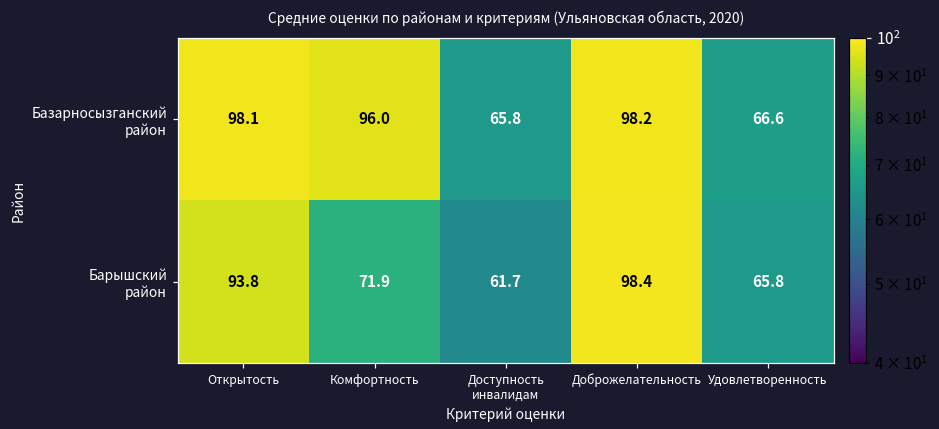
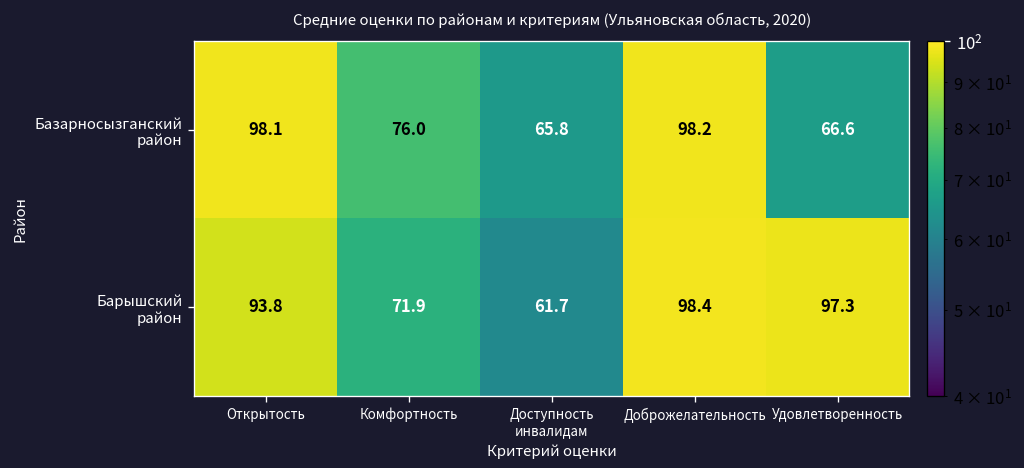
Базарносызганский район, Комфортность: 96.0 -> 76.0
Барышский район, Удовлетворенность: 65.8 -> 97.3
